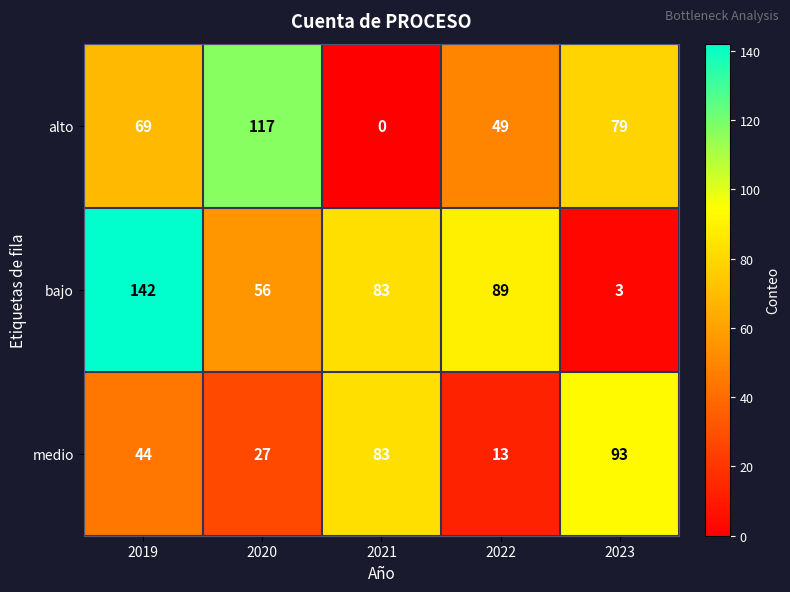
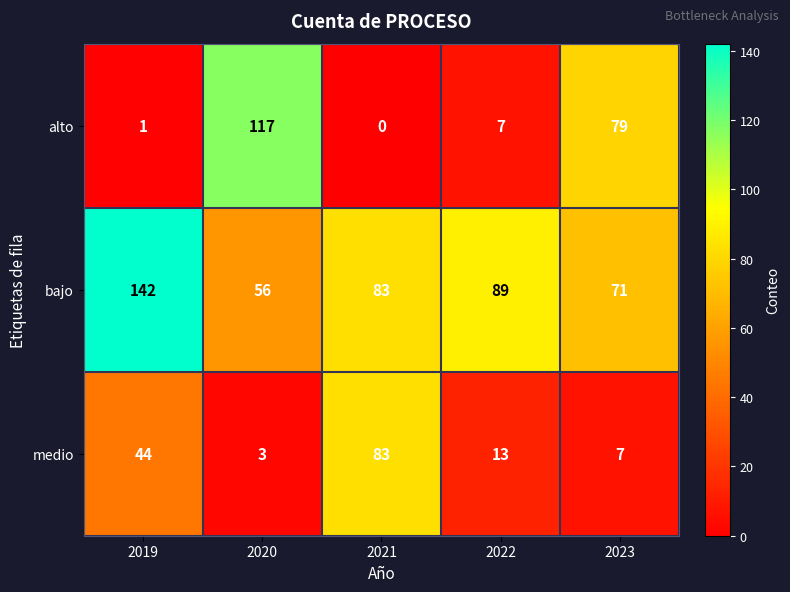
alto, 2019: 69 -> 1
alto, 2022: 49 -> 7
bajo, 2023: 3 -> 71
medio, 2020: 27 -> 3
medio, 2023: 93 -> 7
